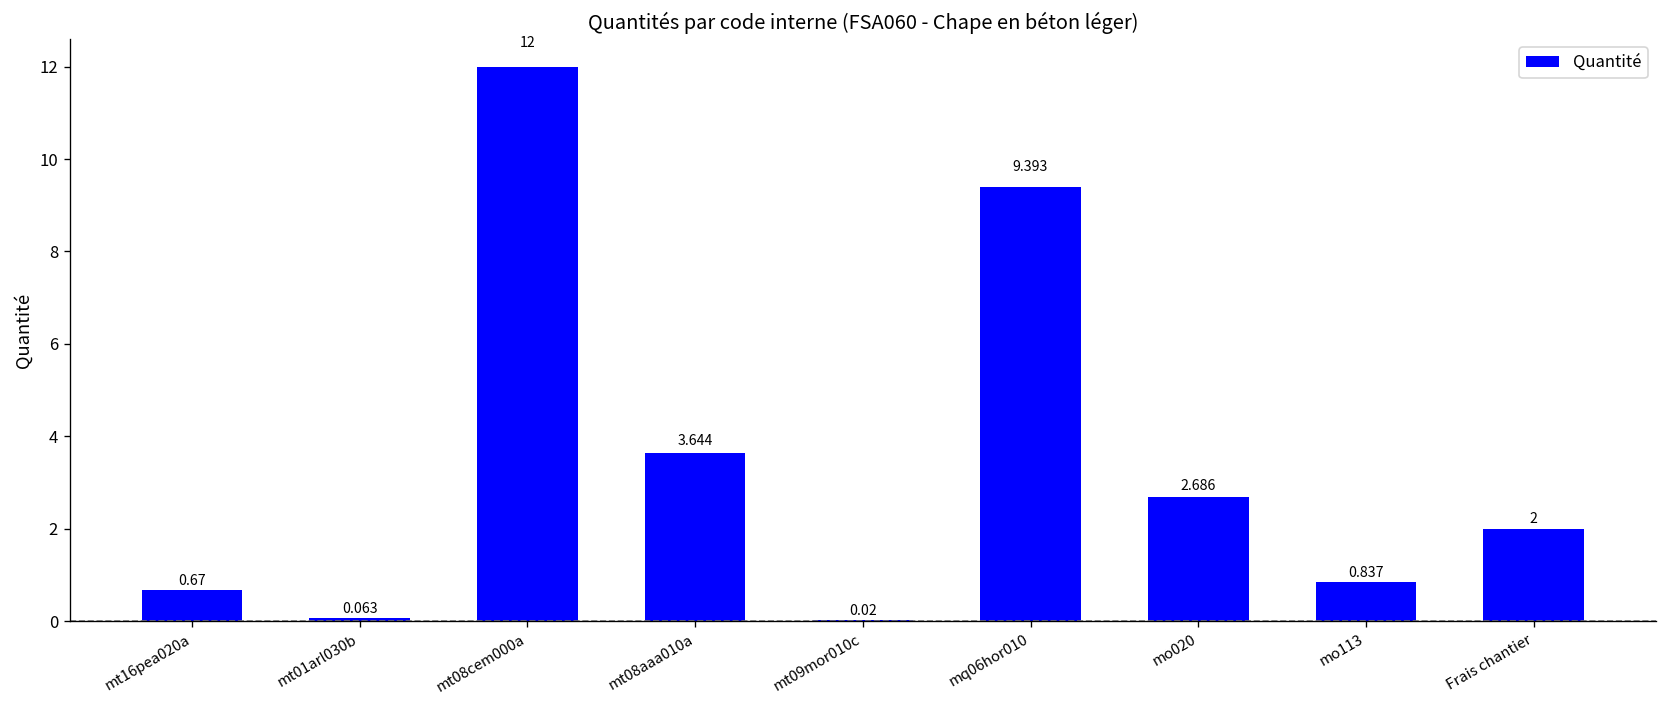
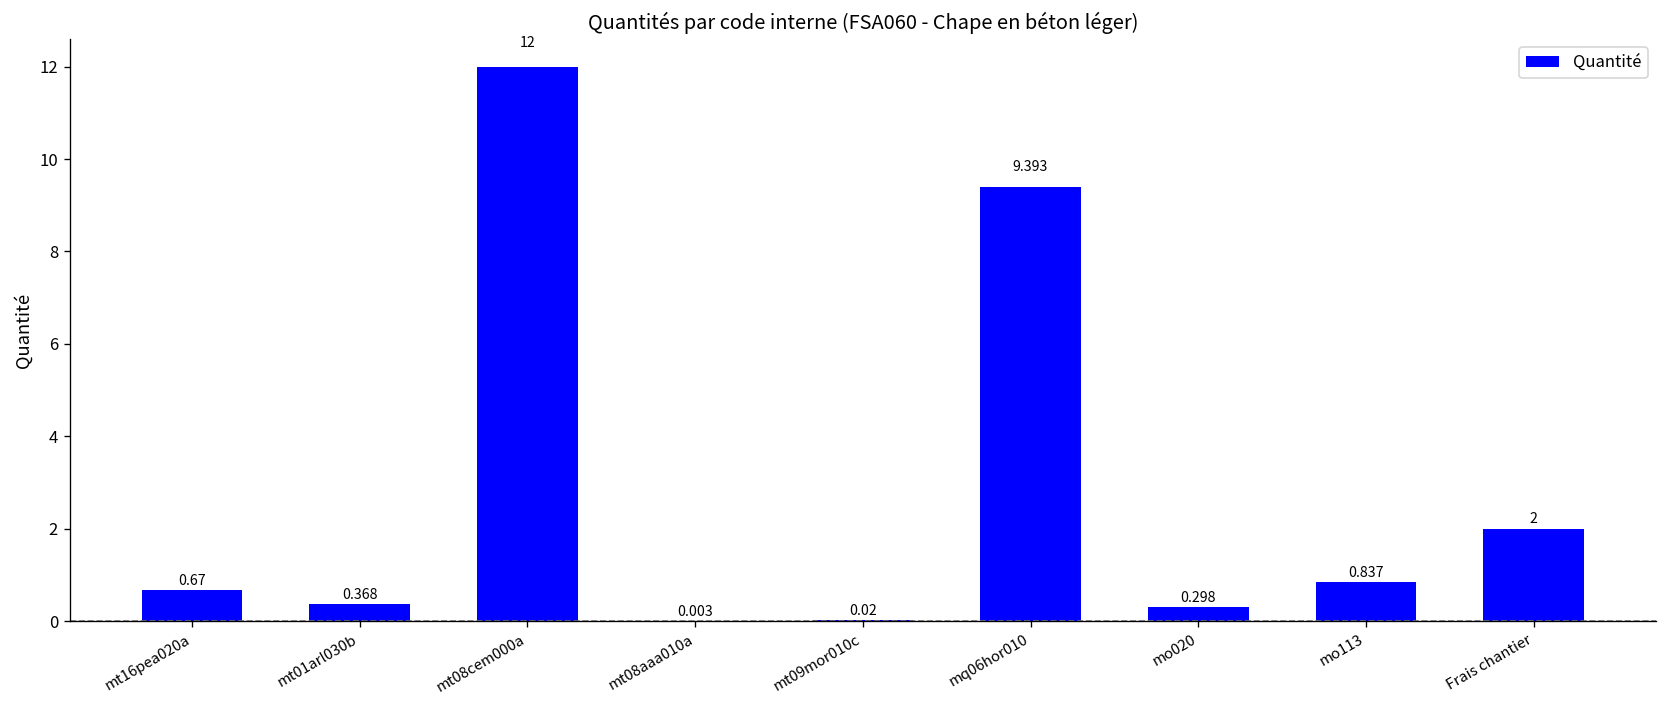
mt01arl030b: 0.063 -> 0.368
mt08aaa010a: 3.644 -> 0.003
mo020: 2.686 -> 0.298
